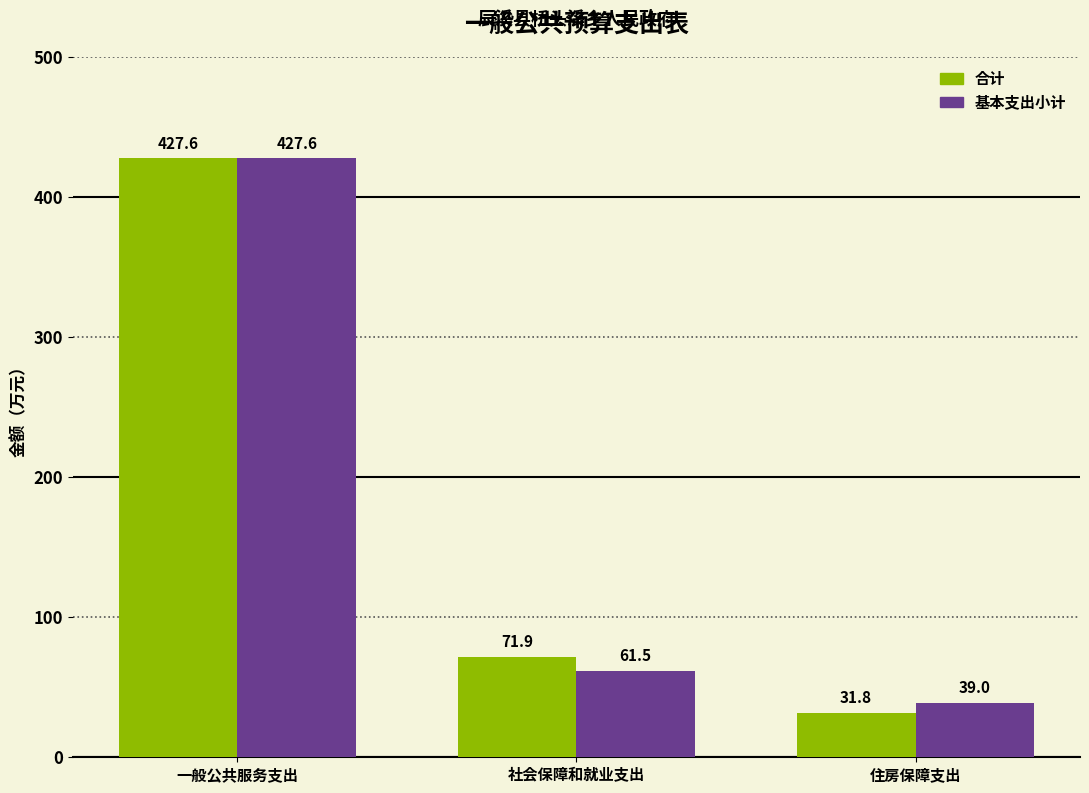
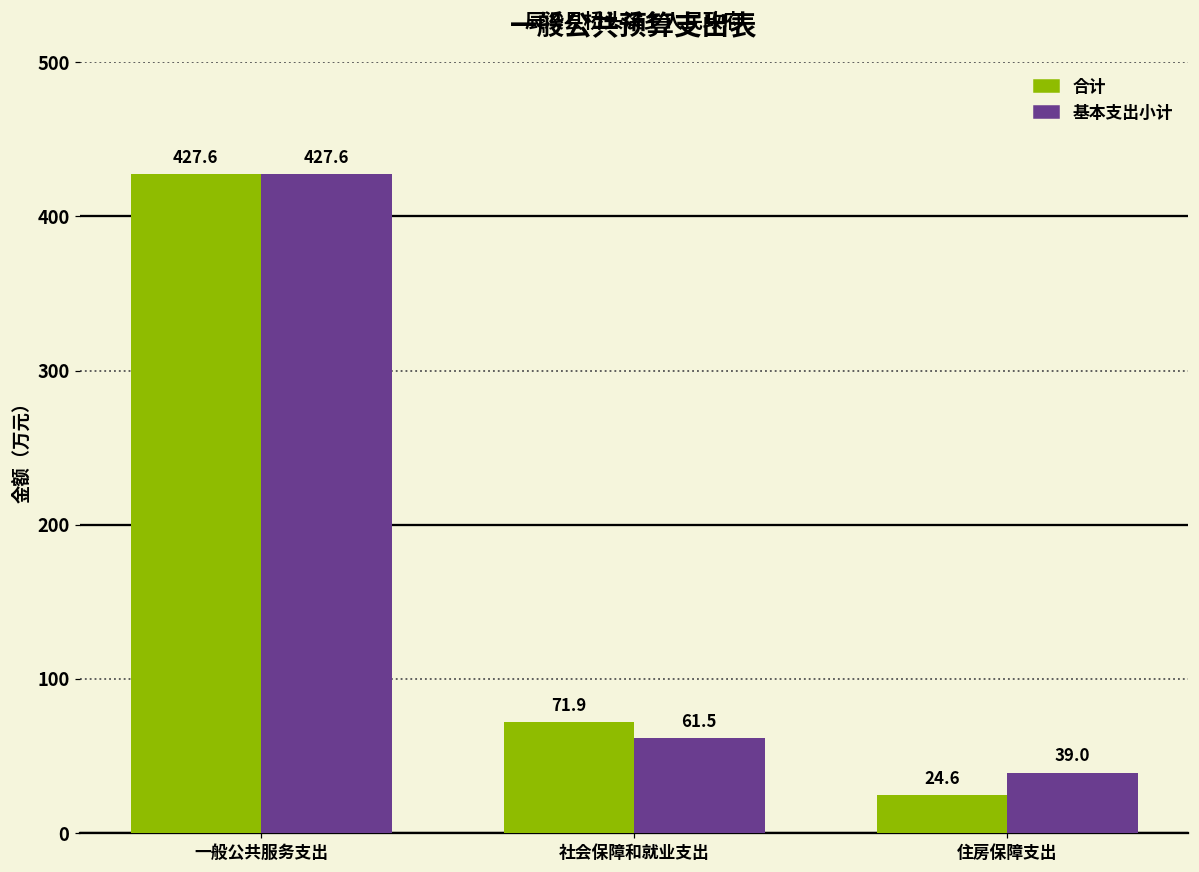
合计, 住房保障支出: 31.8 -> 24.6
